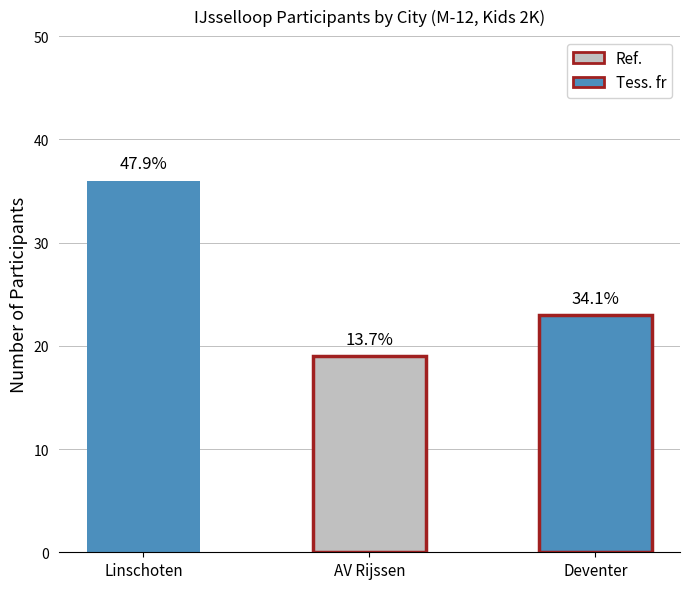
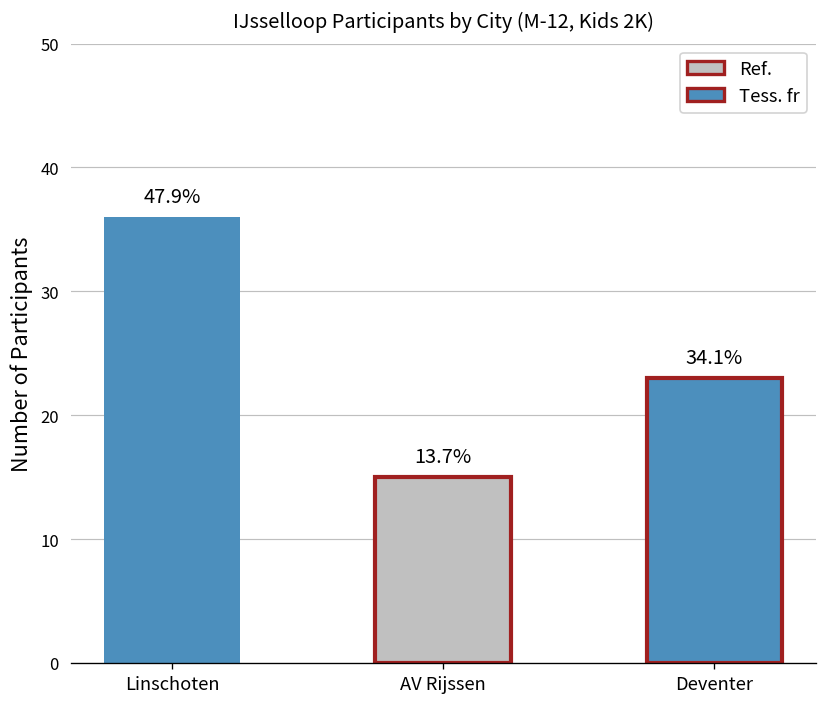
AV Rijssen: 19 -> 15
